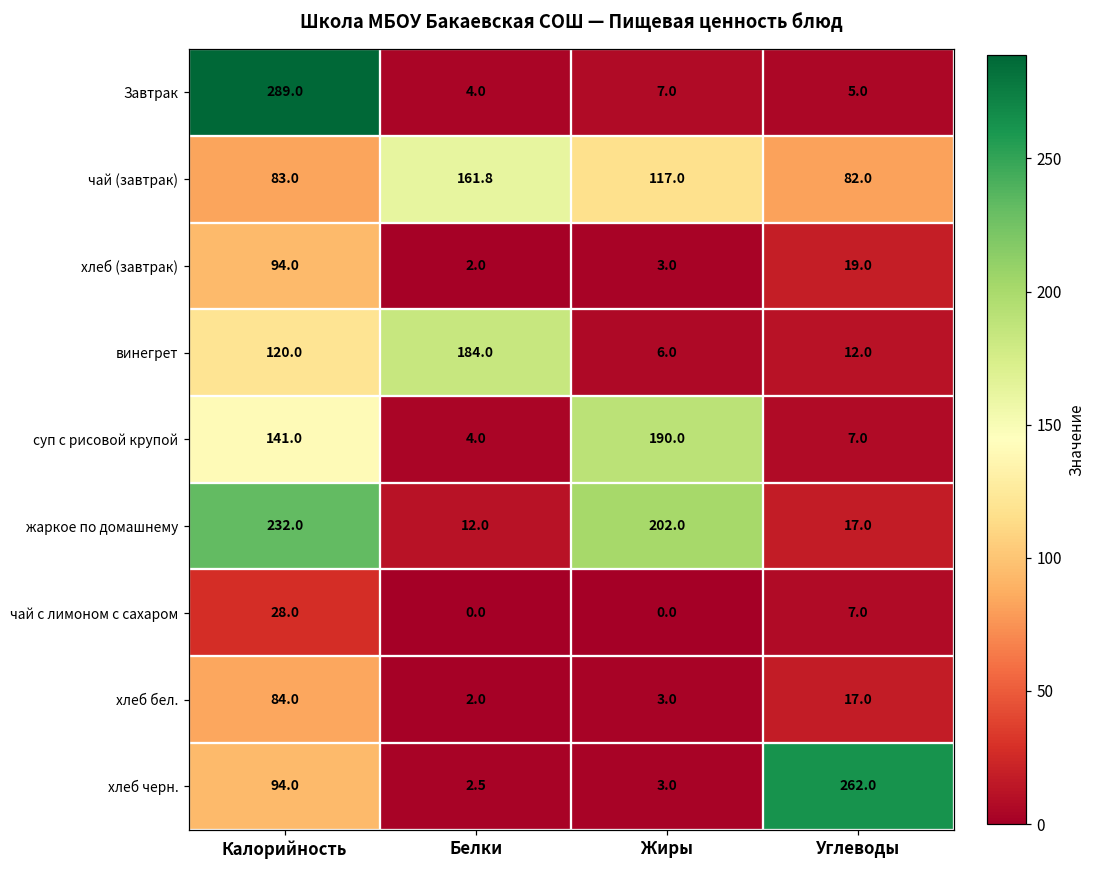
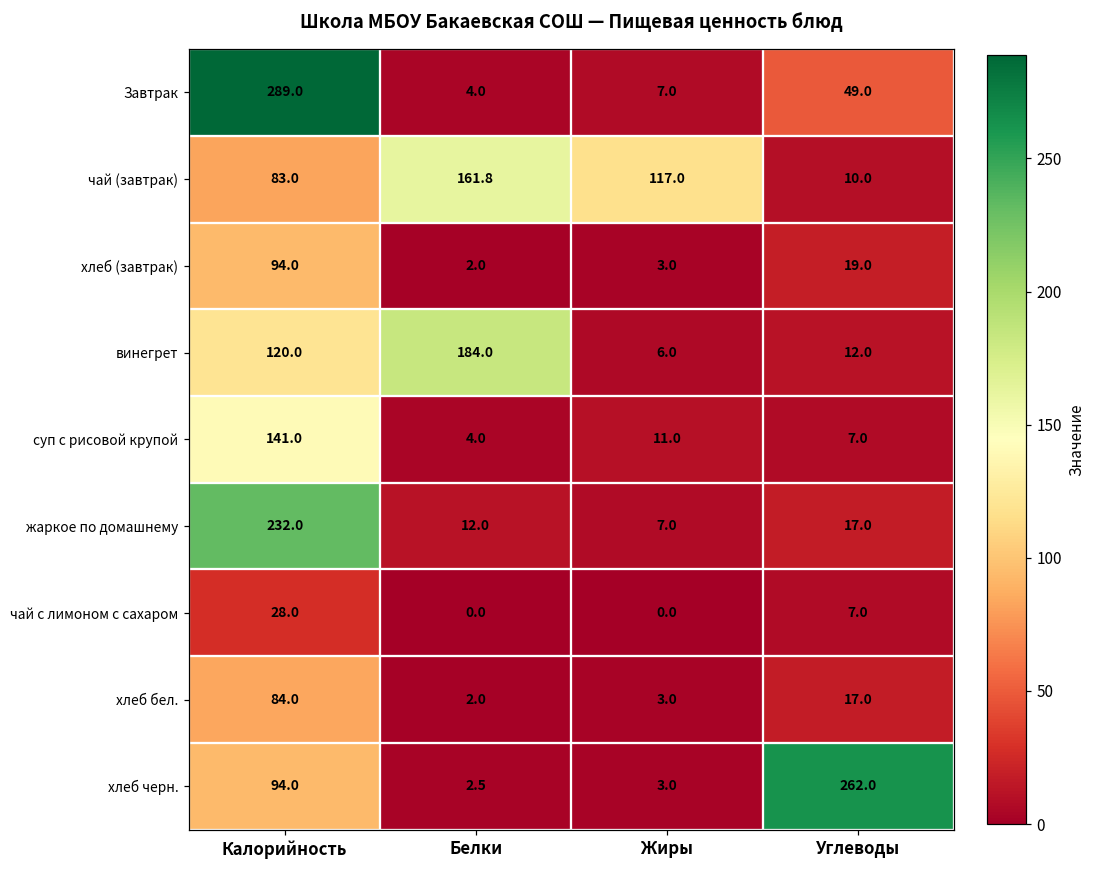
Завтрак, Углеводы: 5.0 -> 49.0
чай (завтрак), Углеводы: 82.0 -> 10.0
суп с рисовой крупой, Жиры: 190.0 -> 11.0
жаркое по домашнему, Жиры: 202.0 -> 7.0
